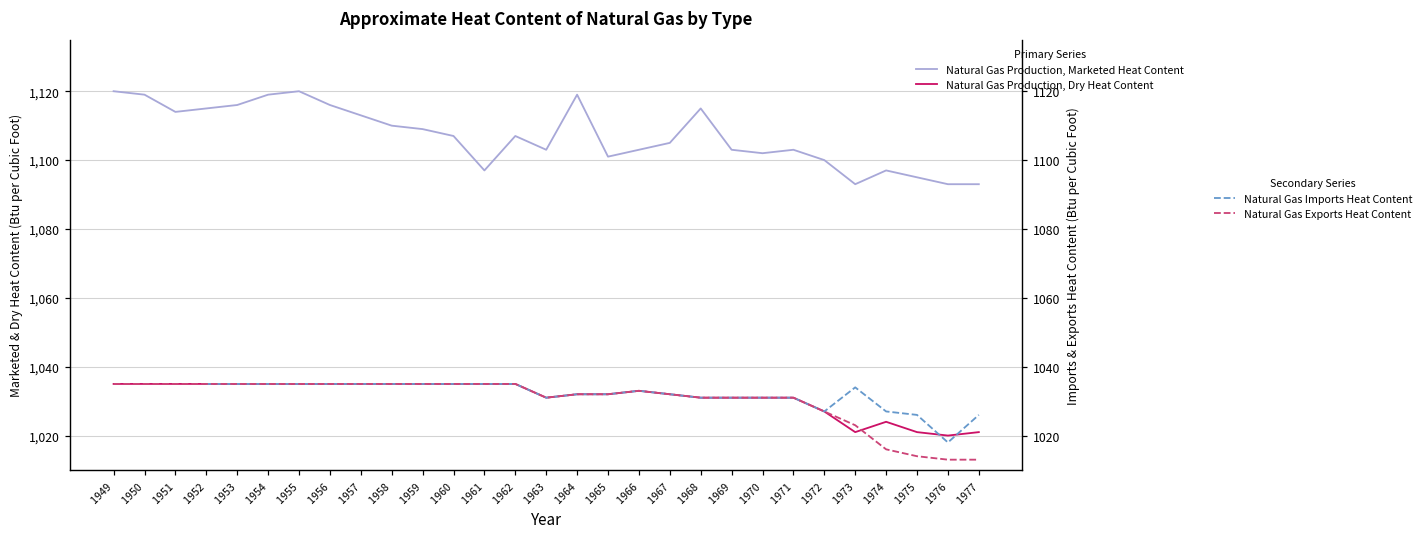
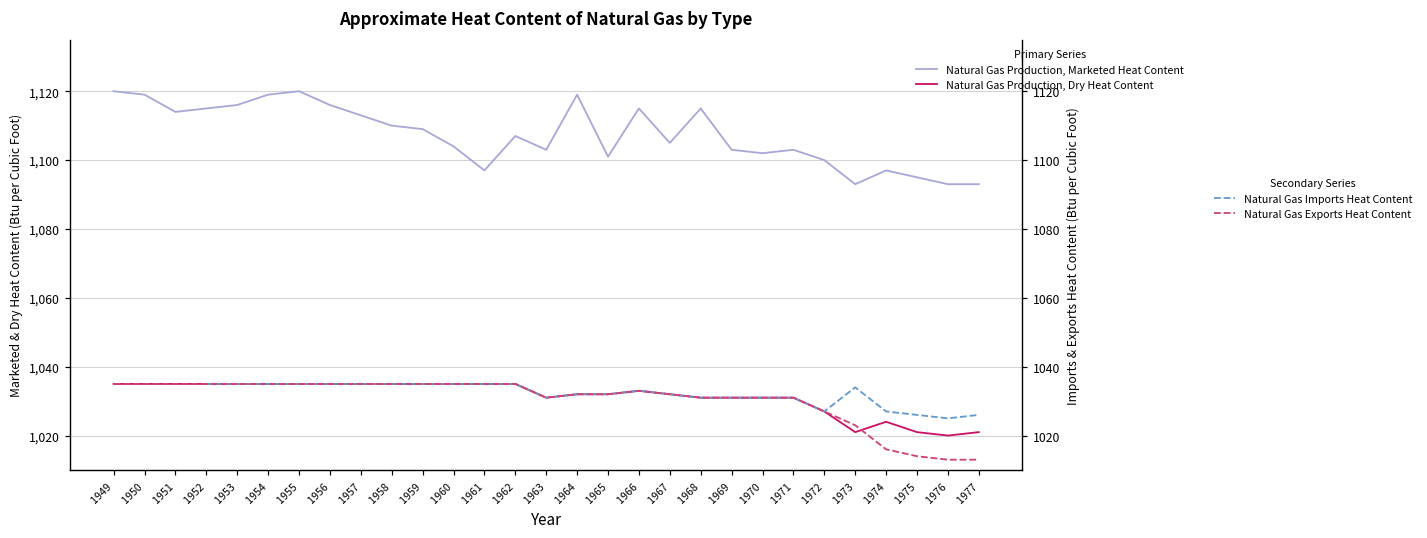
Natural Gas Production, Marketed Heat Content, 1960: 1,107 -> 1,104
Natural Gas Production, Marketed Heat Content, 1966: 1,103 -> 1,115
Natural Gas Imports Heat Content, 1976: 1018 -> 1025
